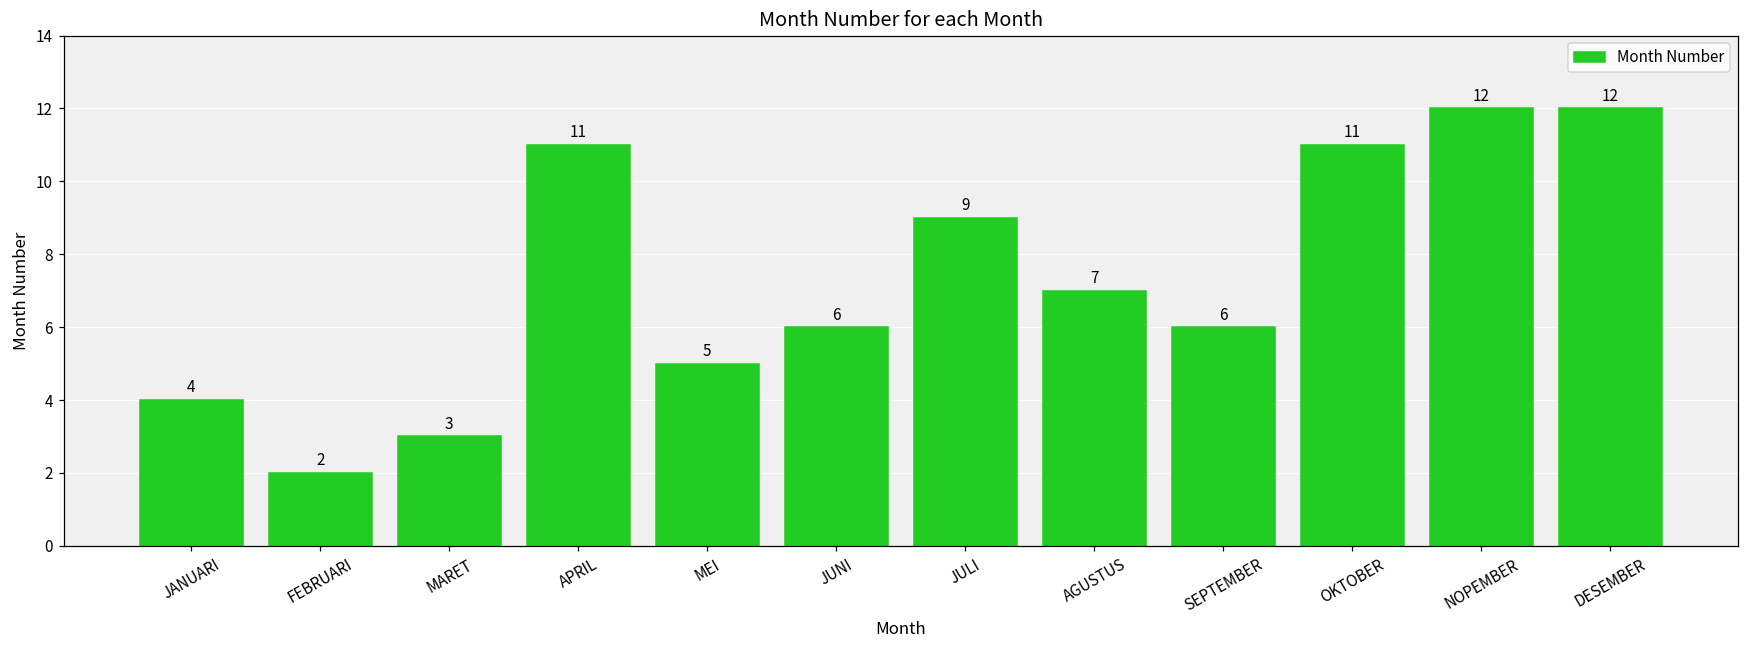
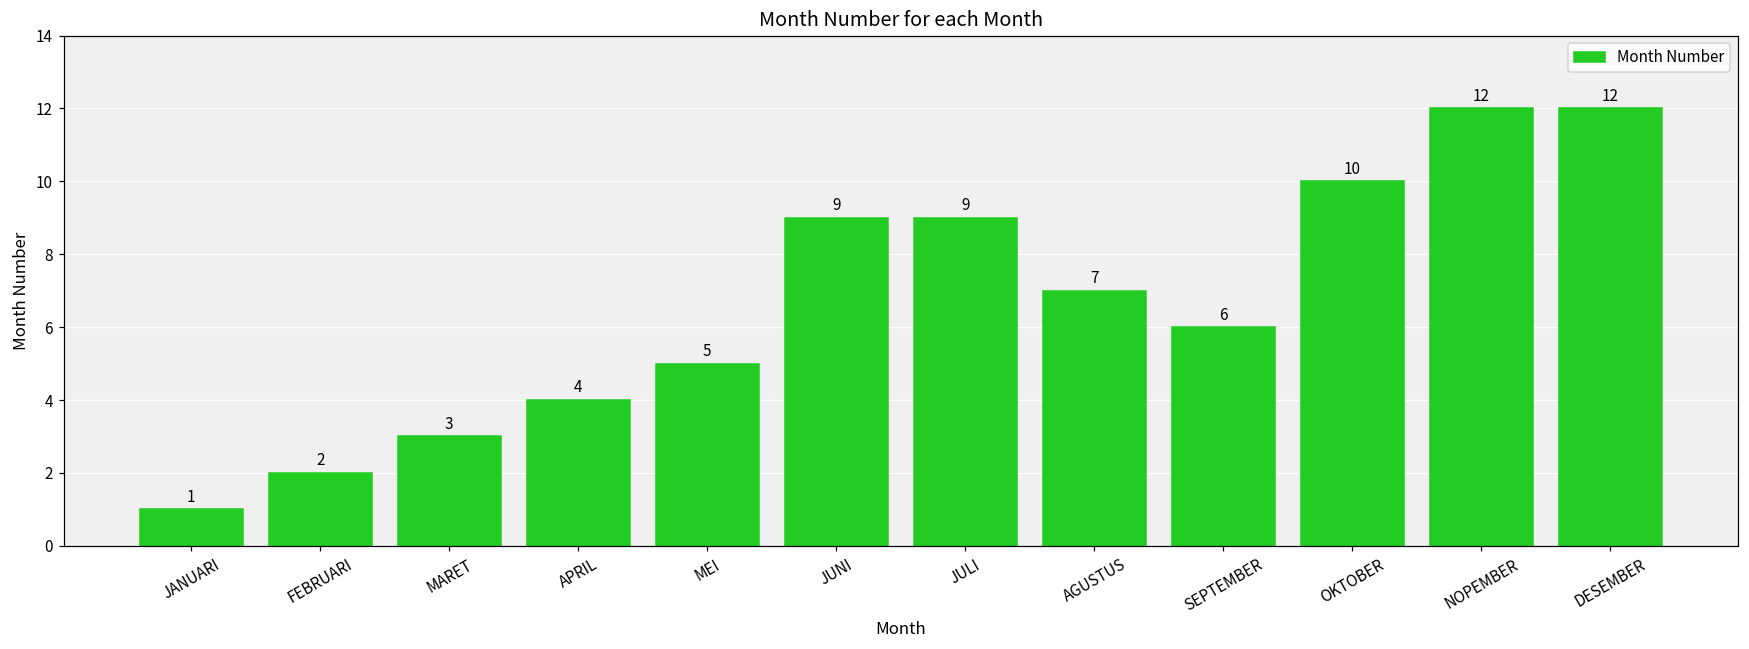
JANUARI: 4 -> 1
APRIL: 11 -> 4
JUNI: 6 -> 9
OKTOBER: 11 -> 10
